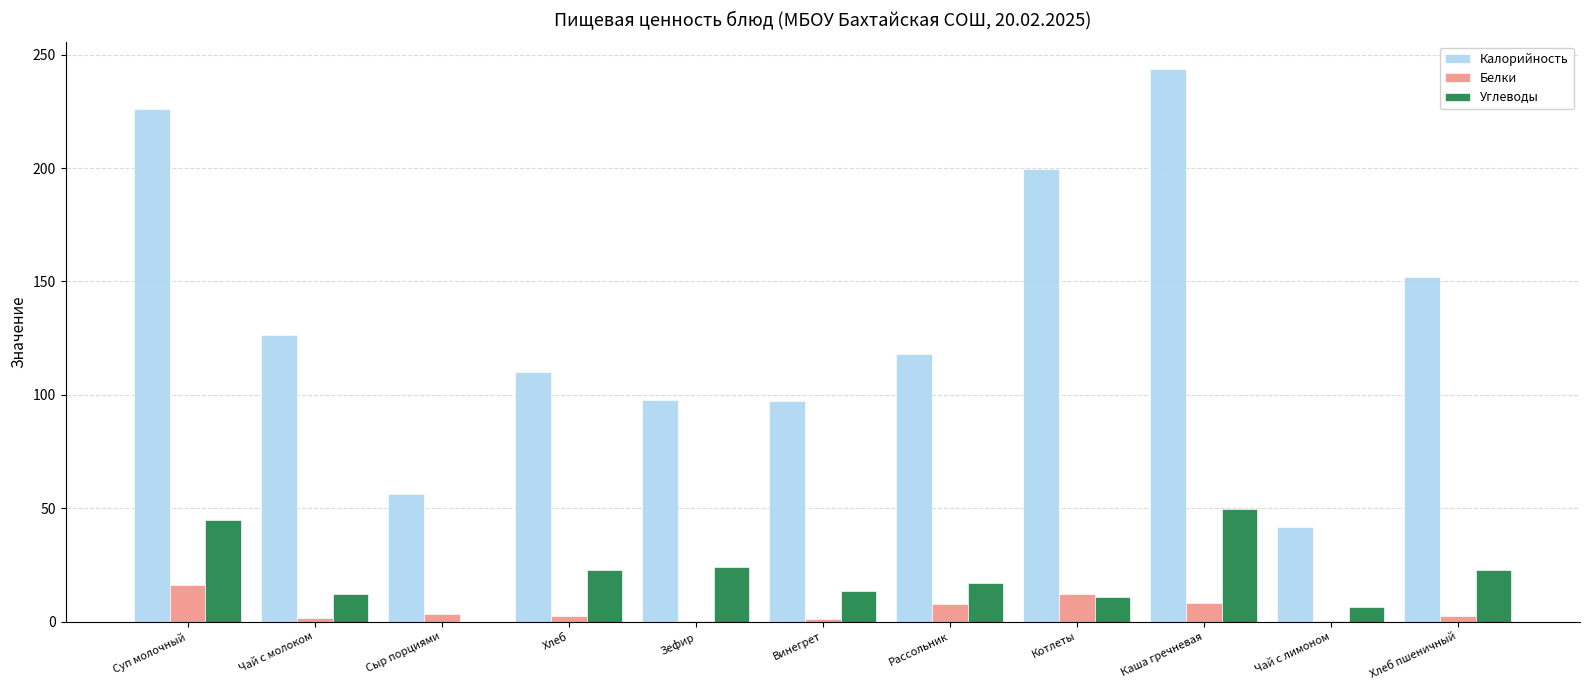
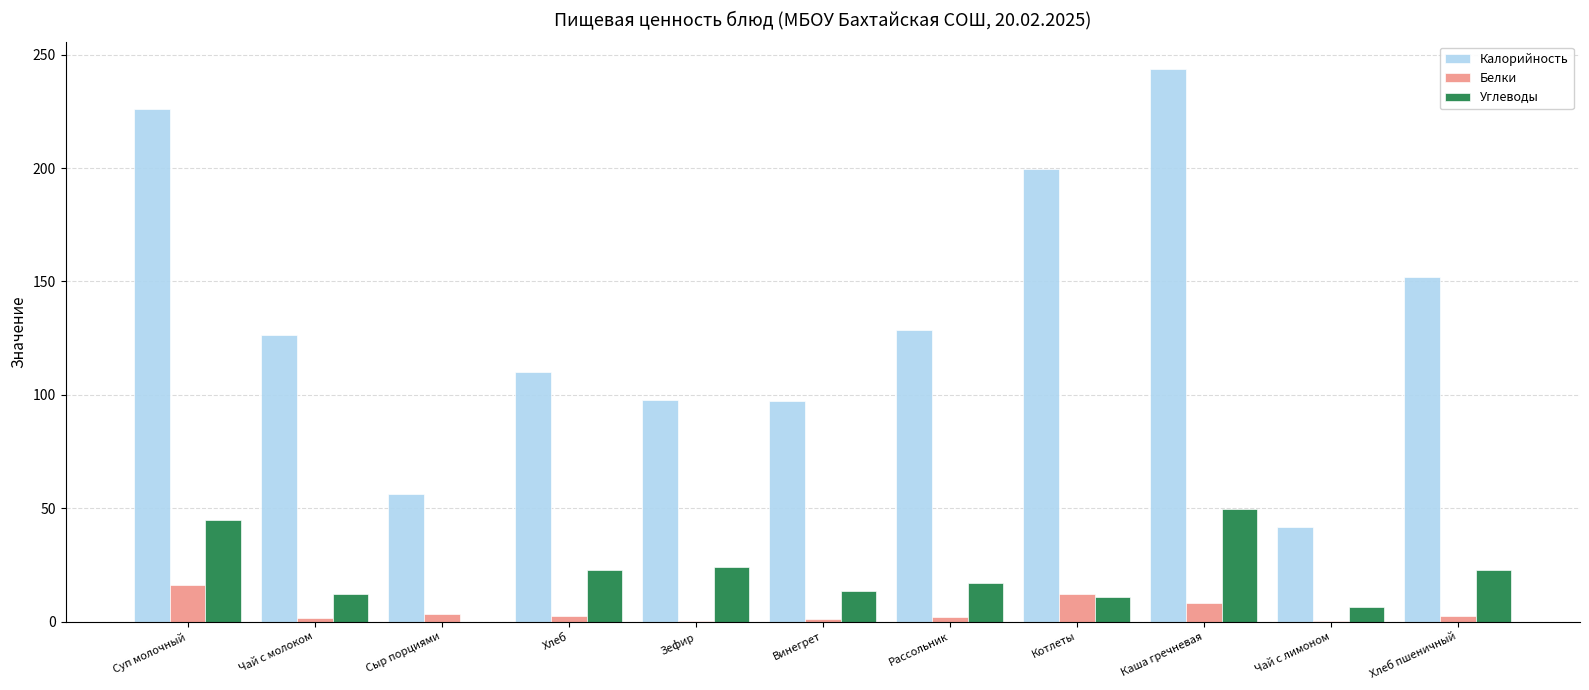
Калорийность, Рассольник: 118 -> 129
Белки, Рассольник: 8 -> 2
